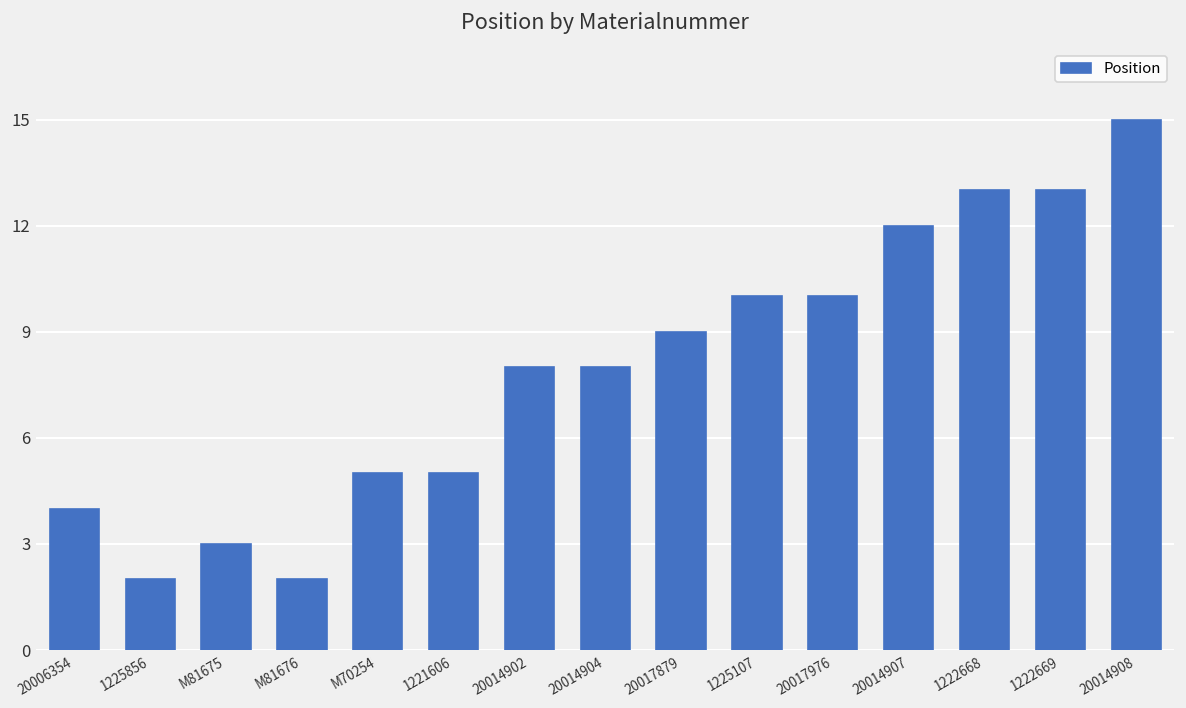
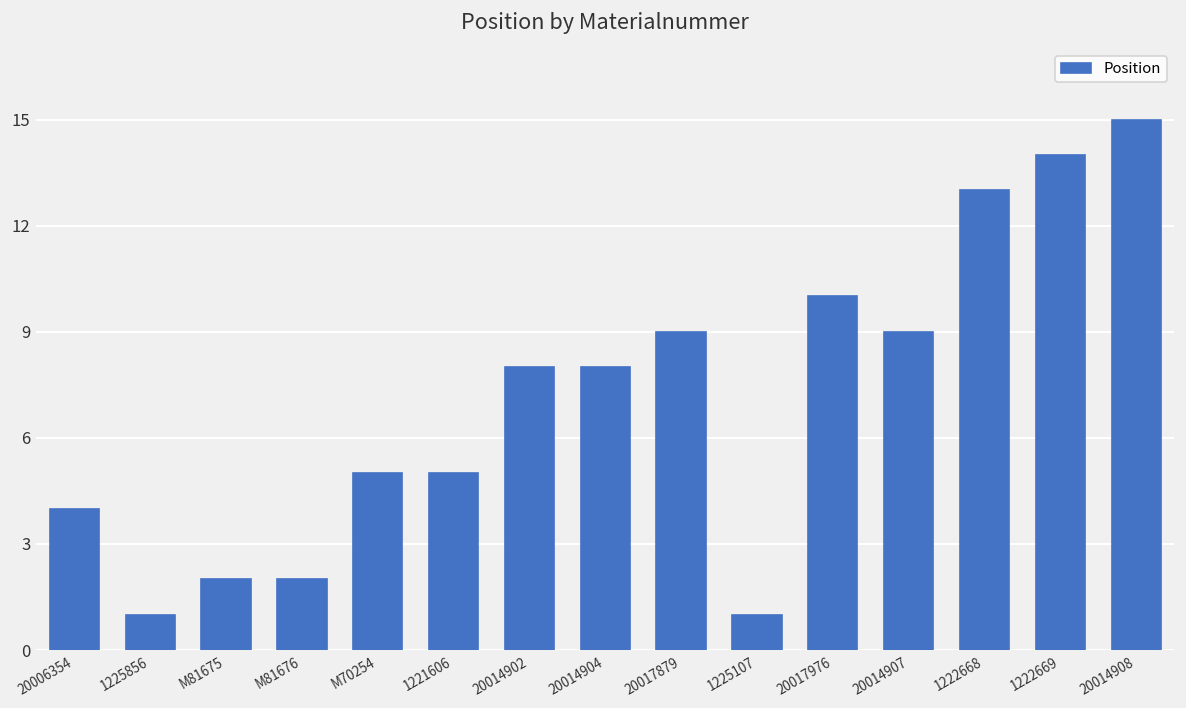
1225856: 2 -> 1
M81675: 3 -> 2
1225107: 10 -> 1
20014907: 12 -> 9
1222669: 13 -> 14
